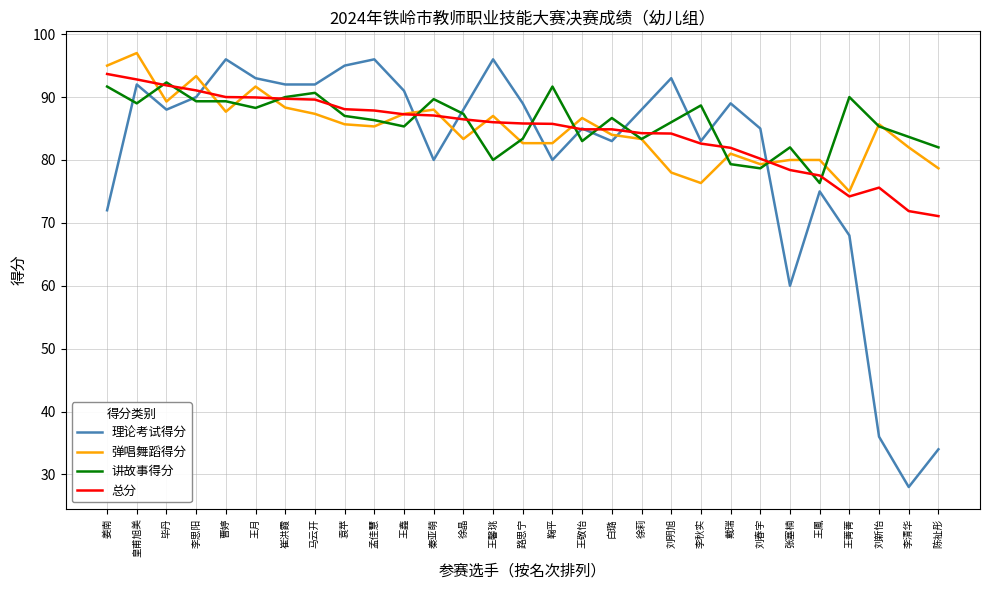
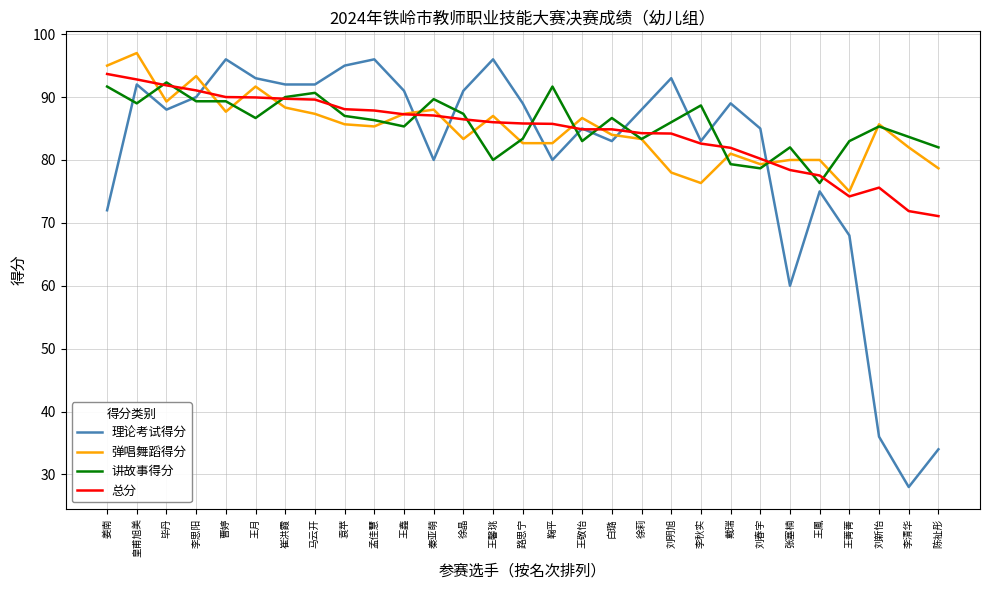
讲故事得分, 王月: 88 -> 87
理论考试得分, 徐晶: 88 -> 91
讲故事得分, 王菁菁: 90 -> 83
